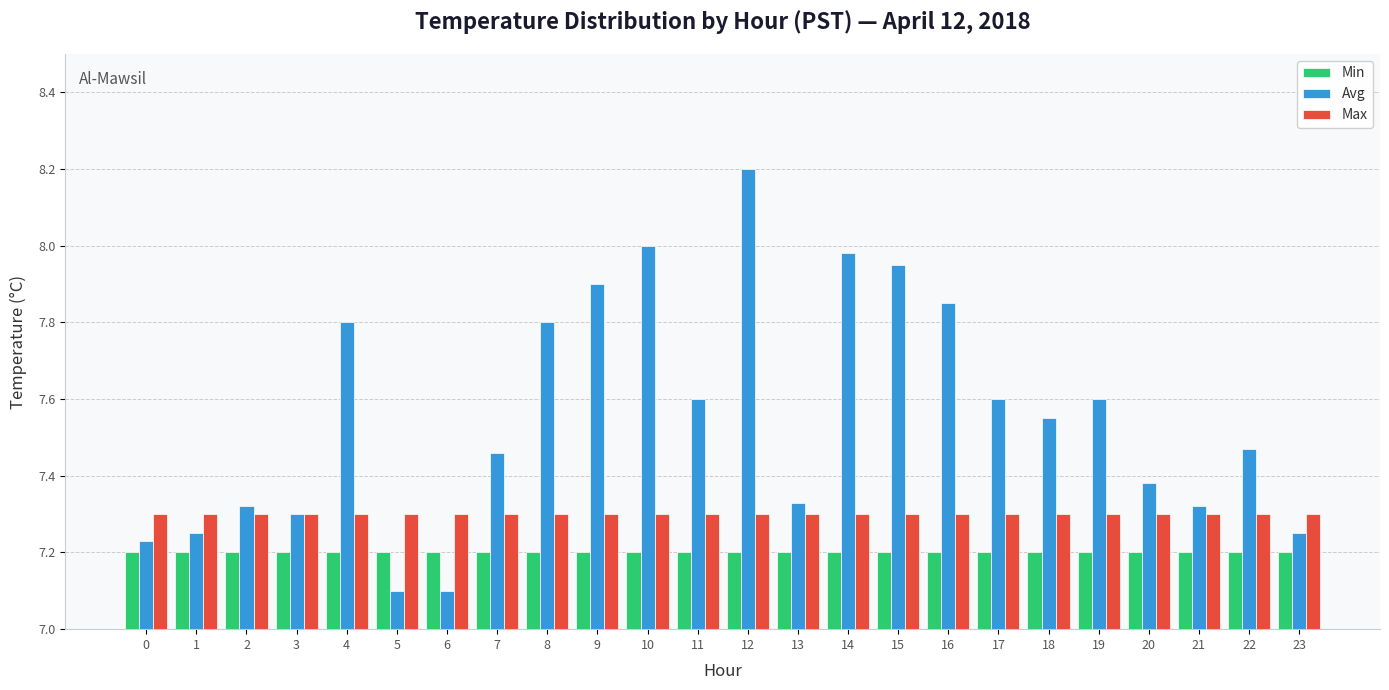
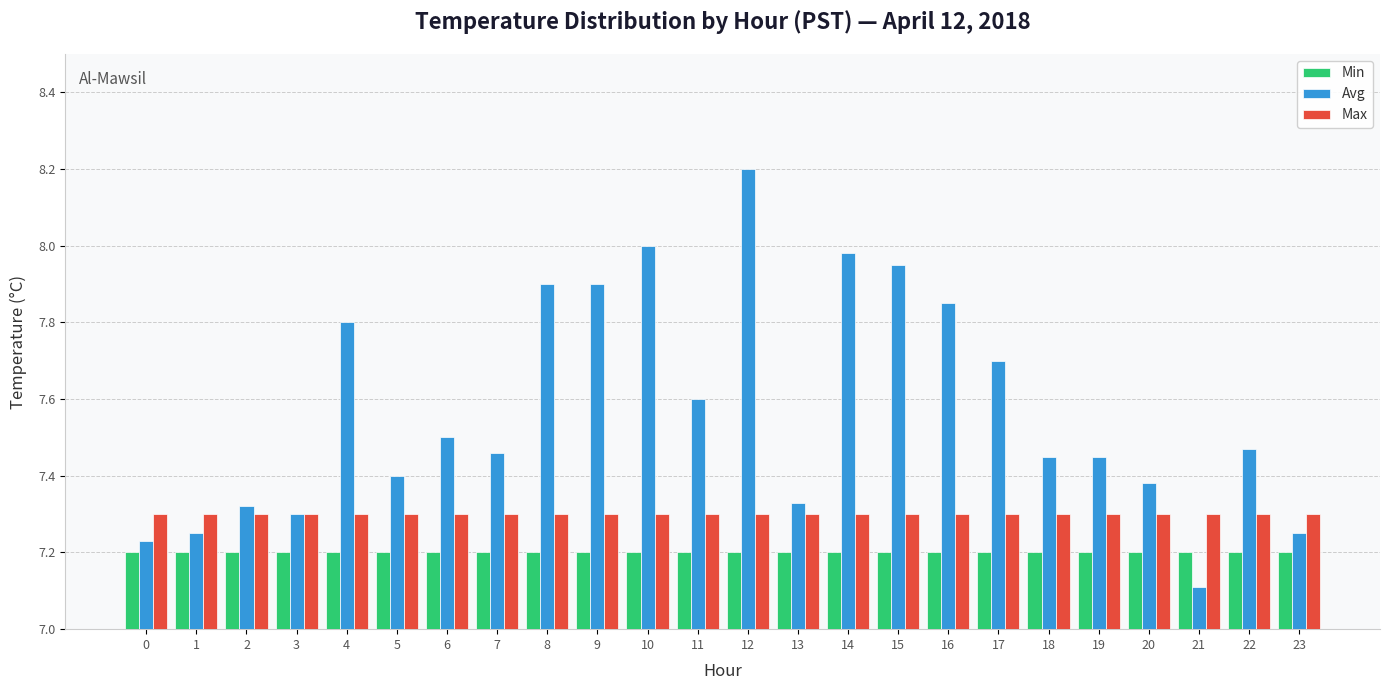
Avg, 5: 7.1 -> 7.4
Avg, 6: 7.1 -> 7.5
Avg, 8: 7.8 -> 7.9
Avg, 17: 7.6 -> 7.7
Avg, 18: 7.55 -> 7.45
Avg, 19: 7.60 -> 7.45
Avg, 21: 7.32 -> 7.11
